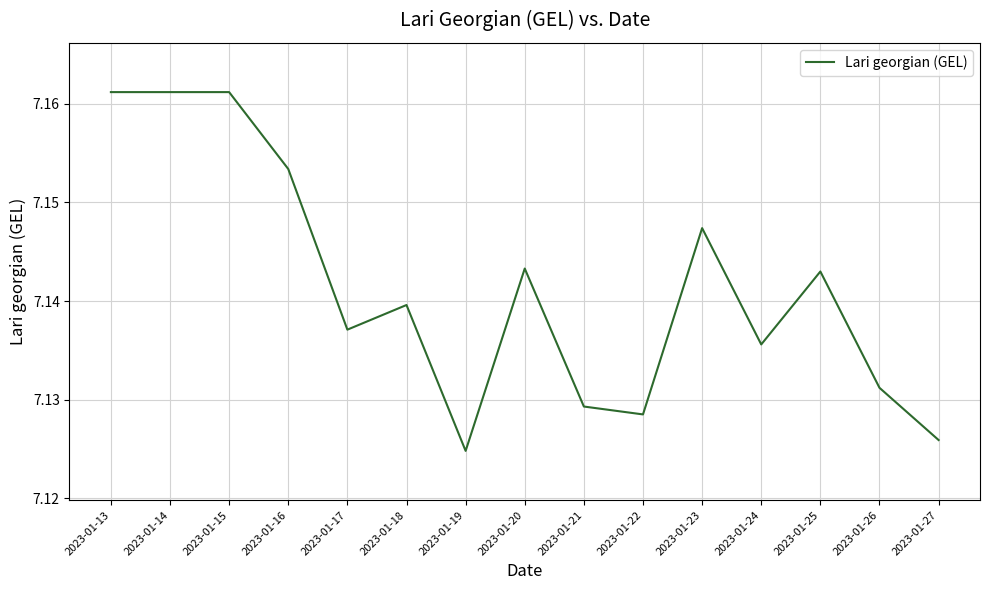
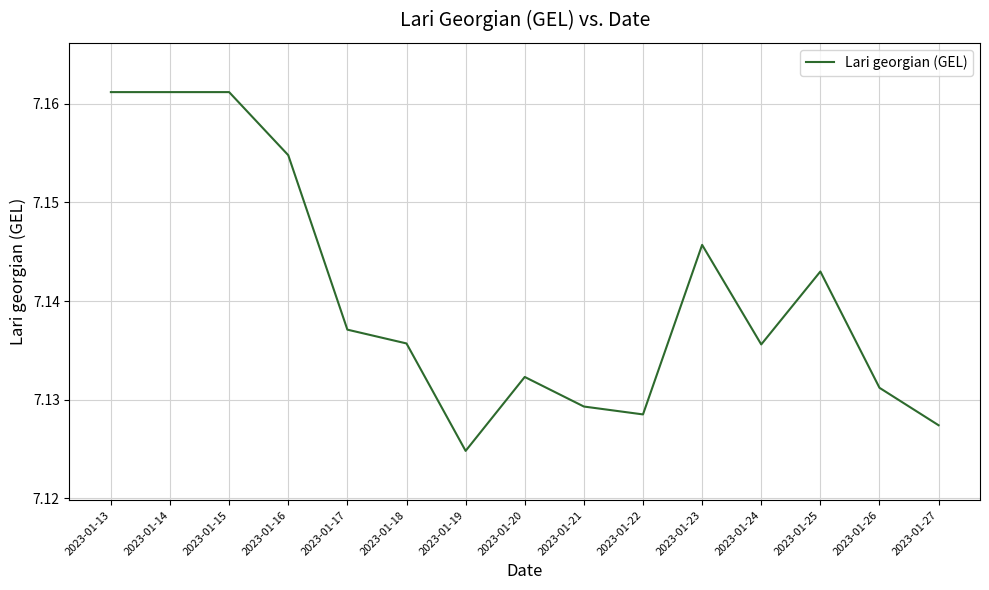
2023-01-16: 7.153 -> 7.155
2023-01-18: 7.140 -> 7.136
2023-01-20: 7.143 -> 7.132
2023-01-23: 7.147 -> 7.146
2023-01-27: 7.126 -> 7.127
